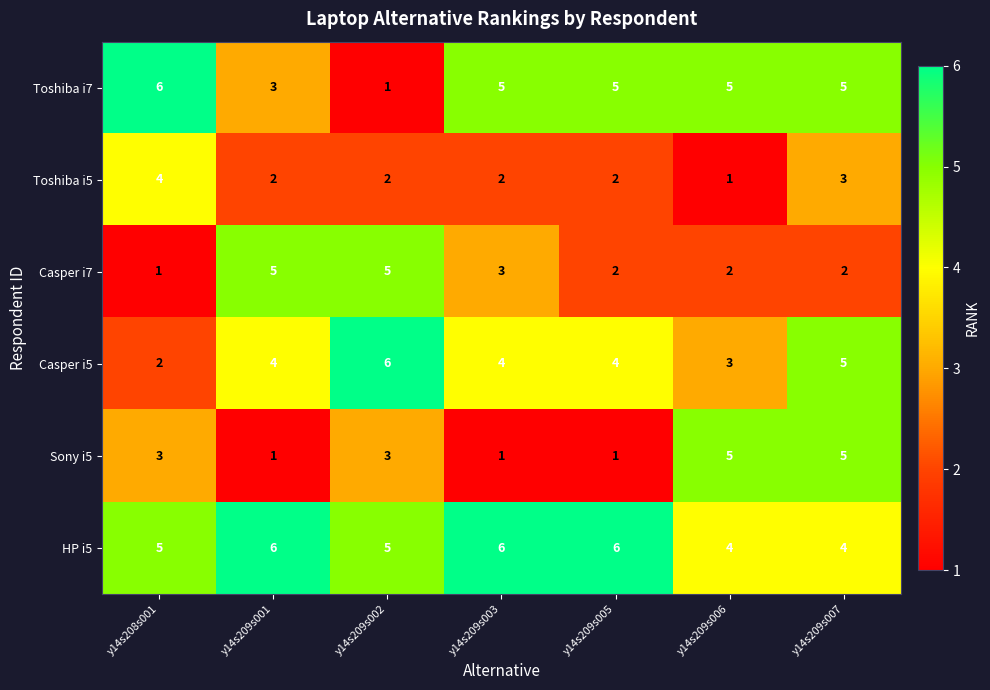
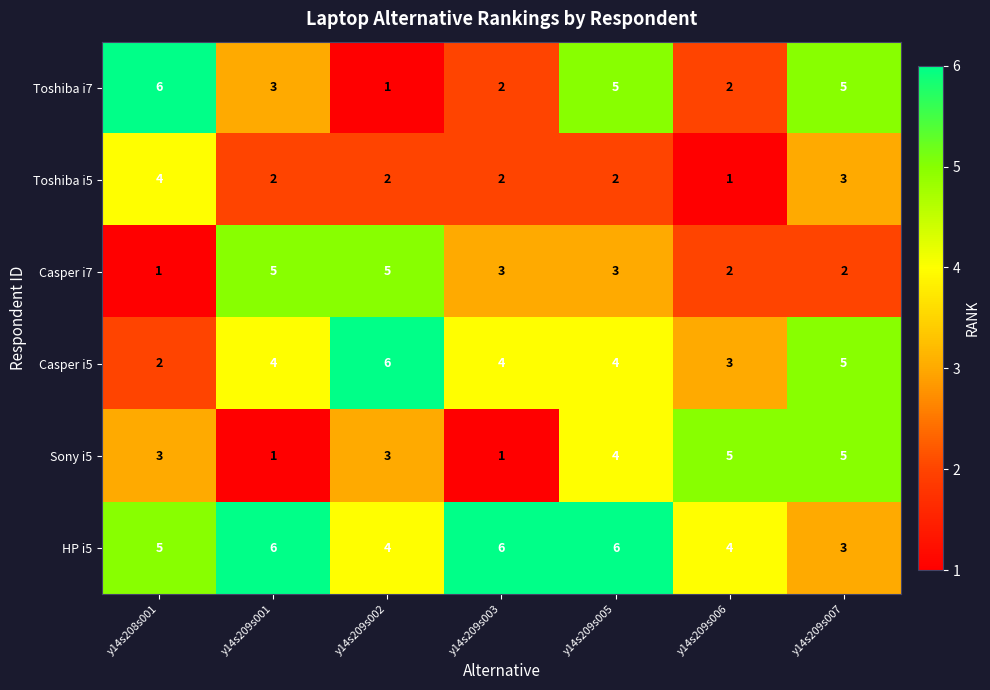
Toshiba i7, y14s209s003: 5 -> 2
Toshiba i7, y14s209s006: 5 -> 2
Casper i7, y14s209s005: 2 -> 3
Sony i5, y14s209s005: 1 -> 4
HP i5, y14s209s002: 5 -> 4
HP i5, y14s209s007: 4 -> 3
